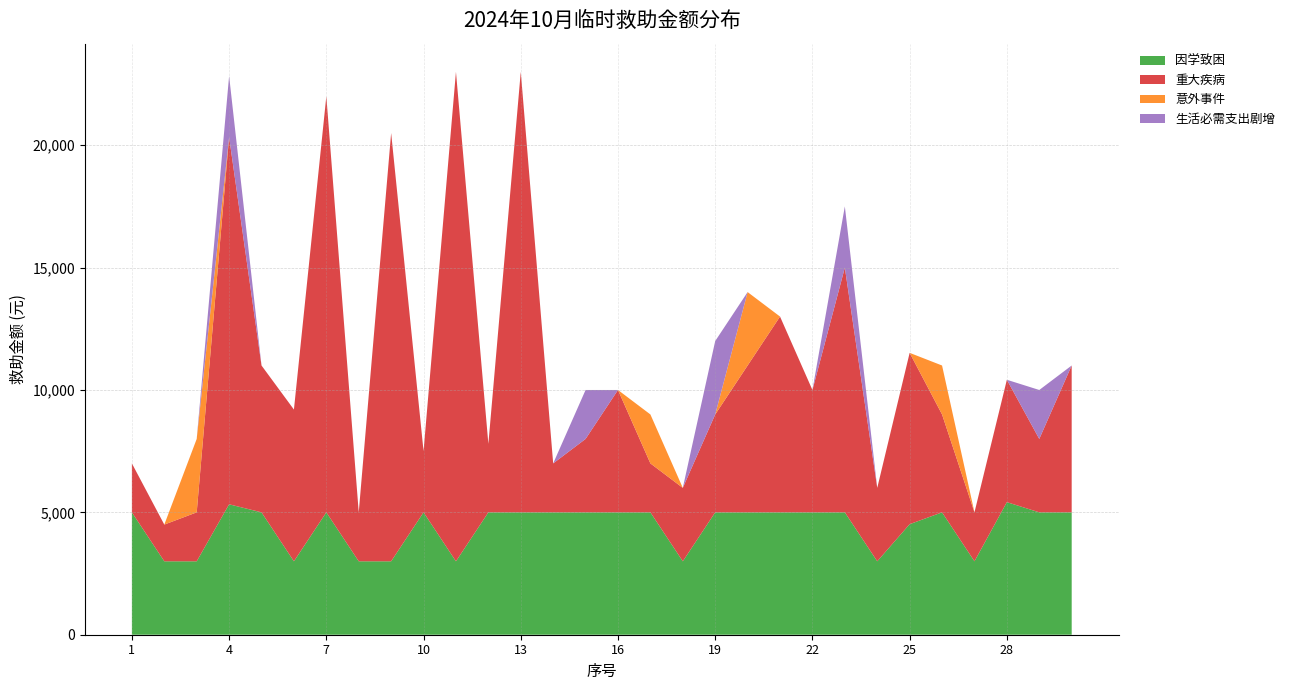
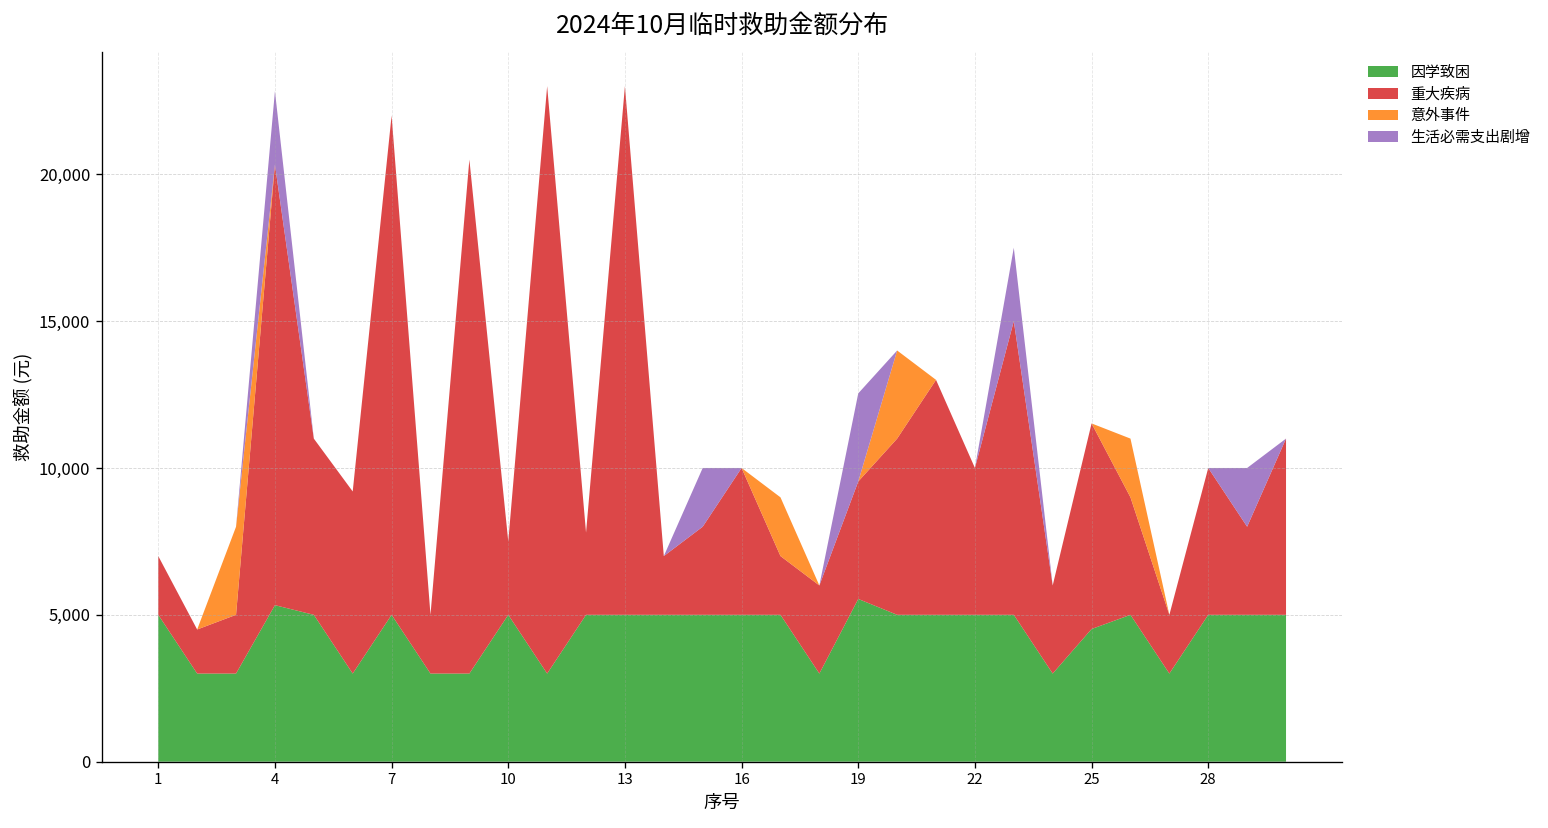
因学致困, 19: 5,000 -> 5,500
因学致困, 28: 5,400 -> 5,000
